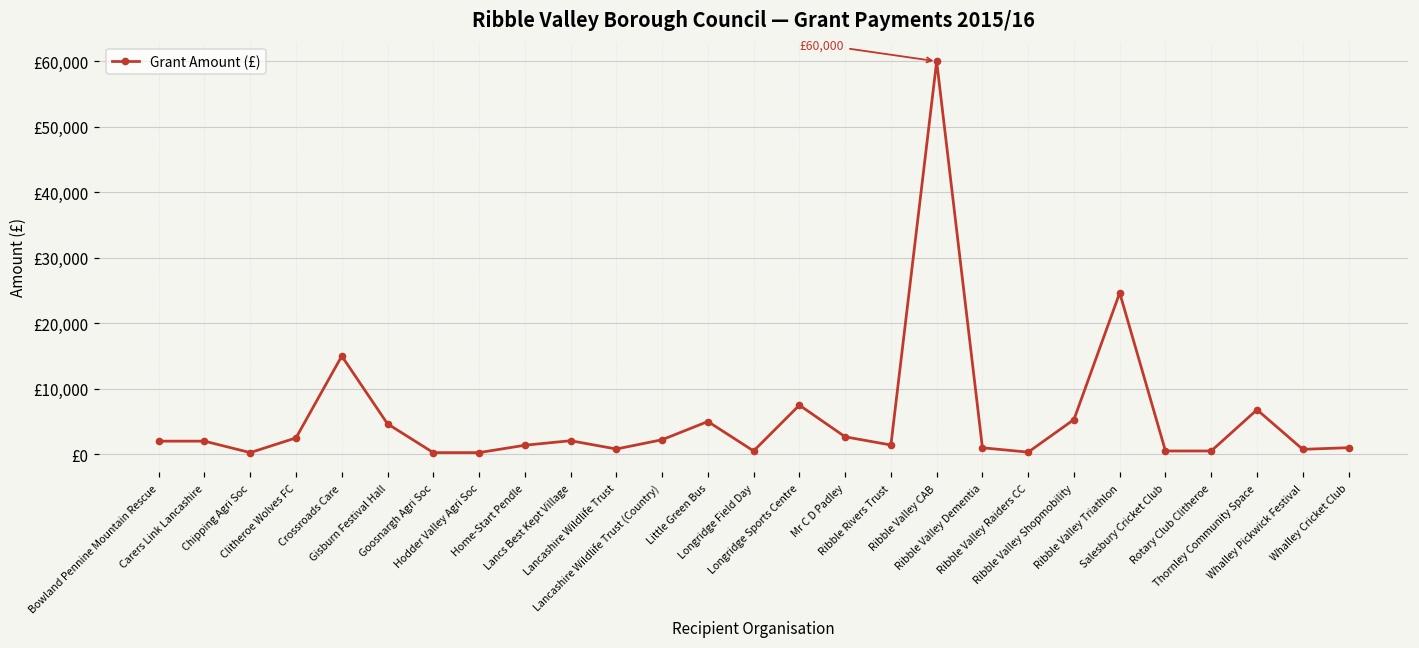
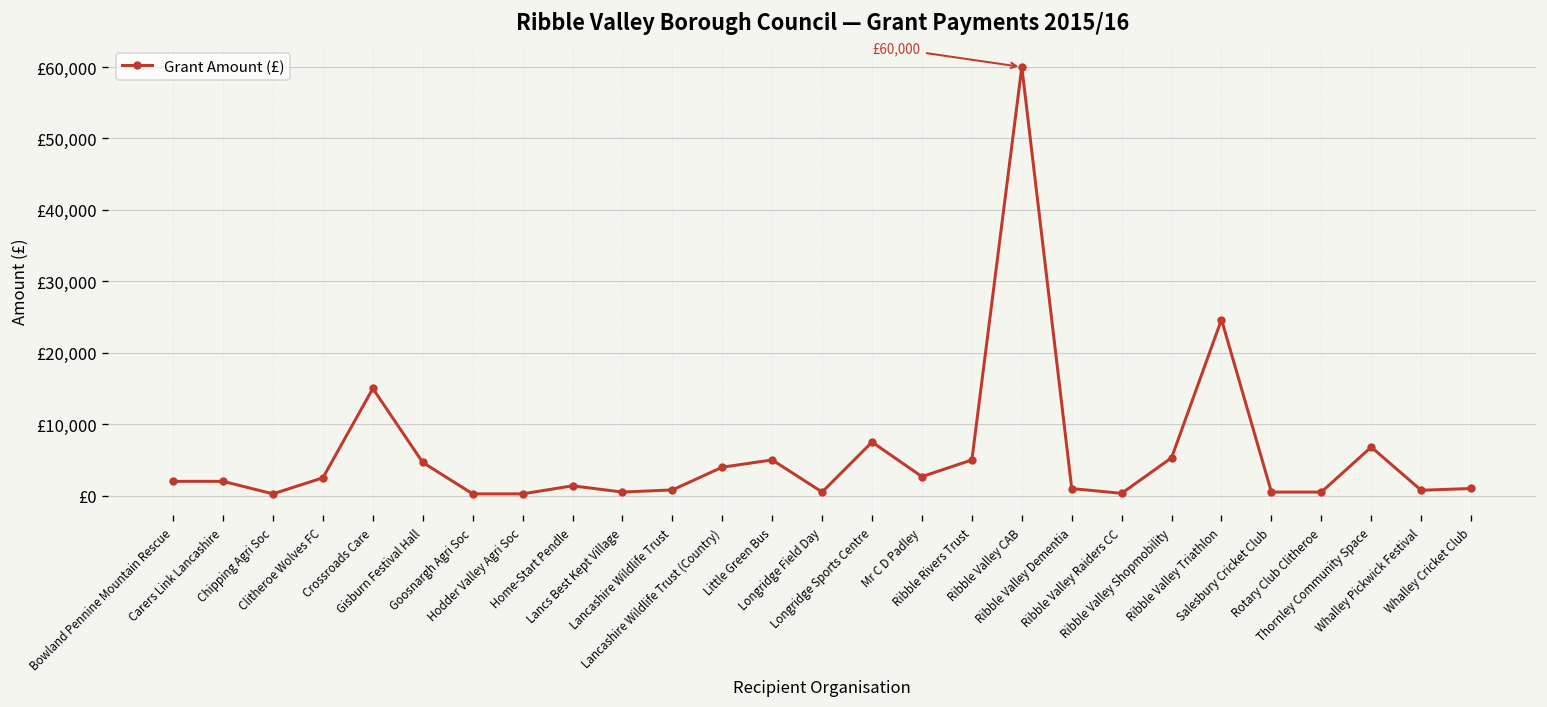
Lancs Best Kept Village: £2,000 -> £1,000
Lancashire Wildlife Trust (Country): £2,000 -> £4,000
Ribble Rivers Trust: £1,000 -> £5,000
